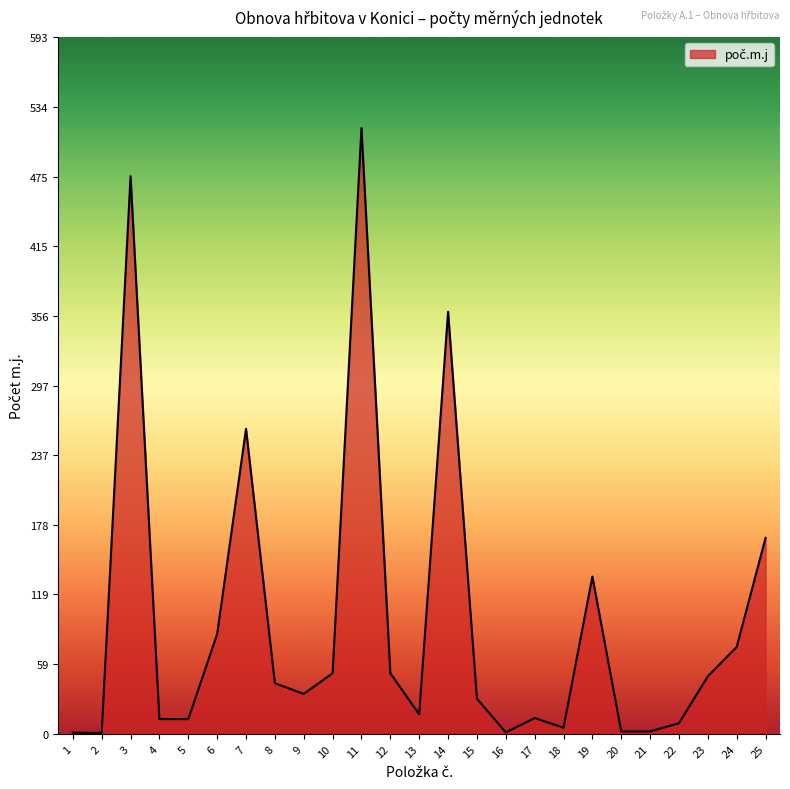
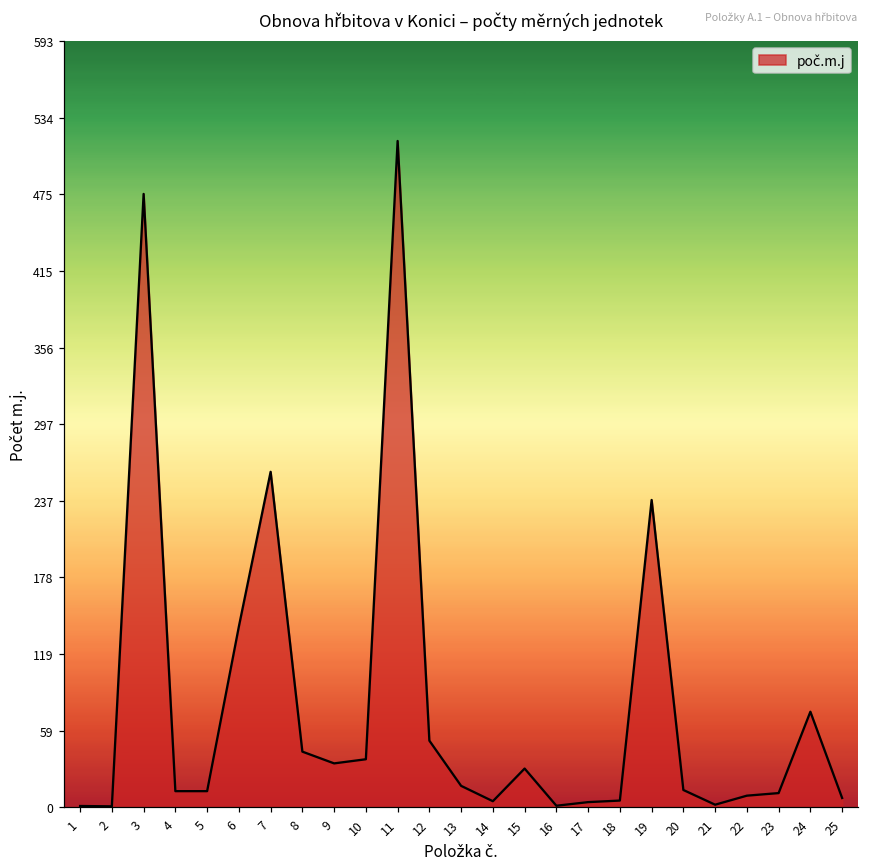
6: 85 -> 140
10: 52 -> 37
14: 360 -> 5
17: 13 -> 4
19: 134 -> 238
20: 2 -> 13
23: 49 -> 11
25: 167 -> 7
